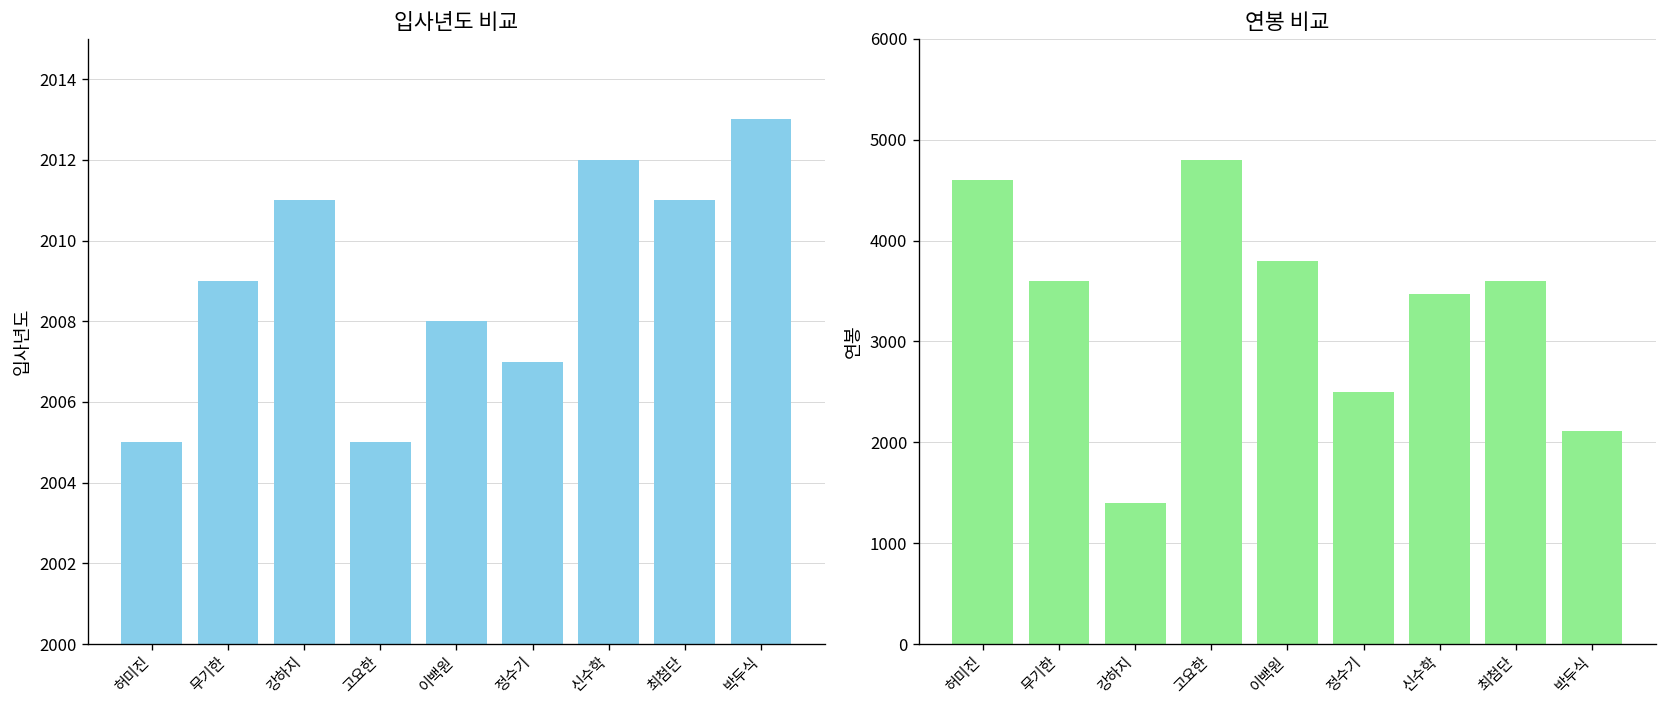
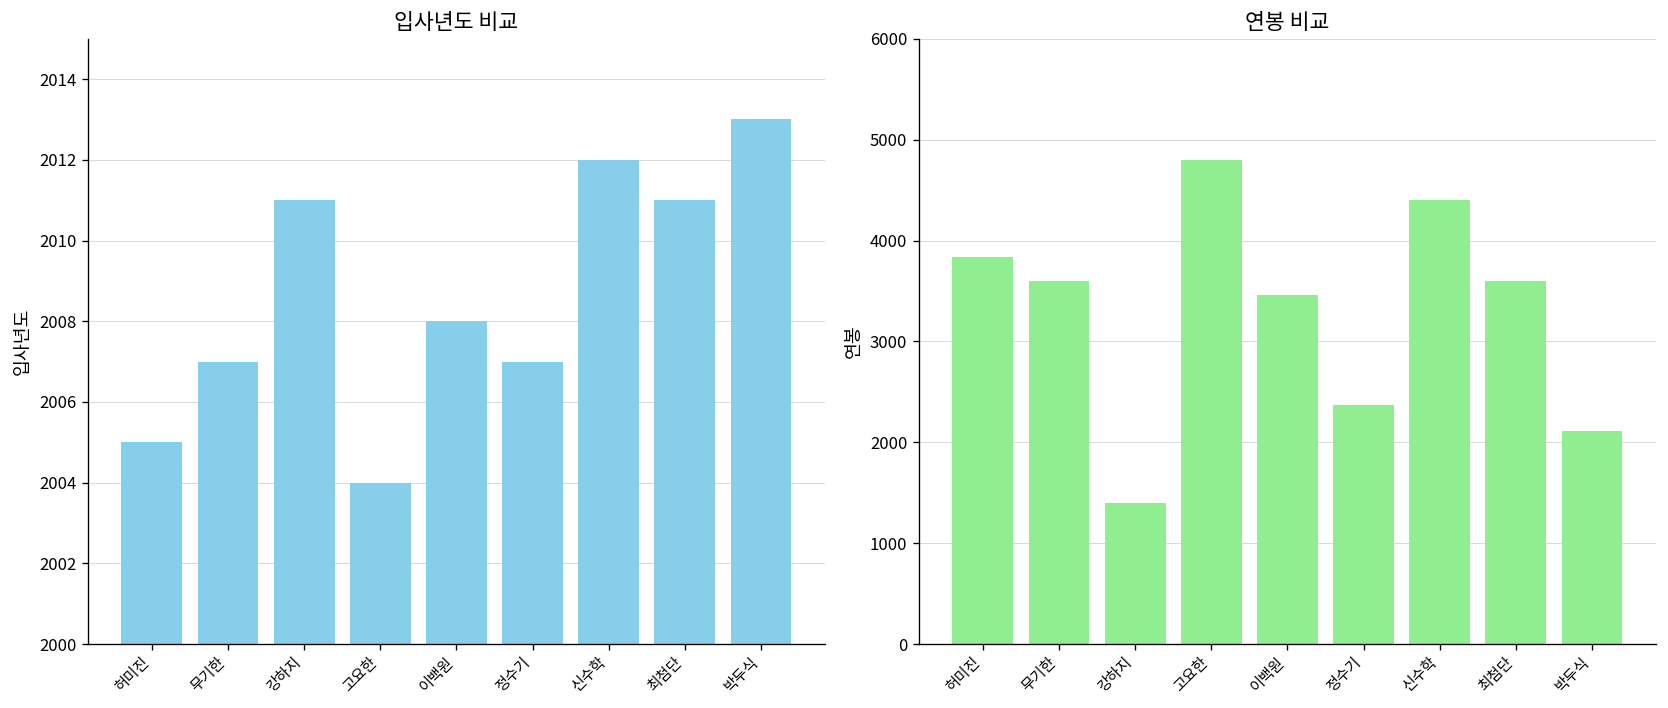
입사년도 비교, 무기한: 2009 -> 2007
입사년도 비교, 고요한: 2005 -> 2004
연봉 비교, 허미진: 4600 -> 3800
연봉 비교, 이백원: 3800 -> 3500
연봉 비교, 정수기: 2500 -> 2400
연봉 비교, 신수학: 3500 -> 4400
